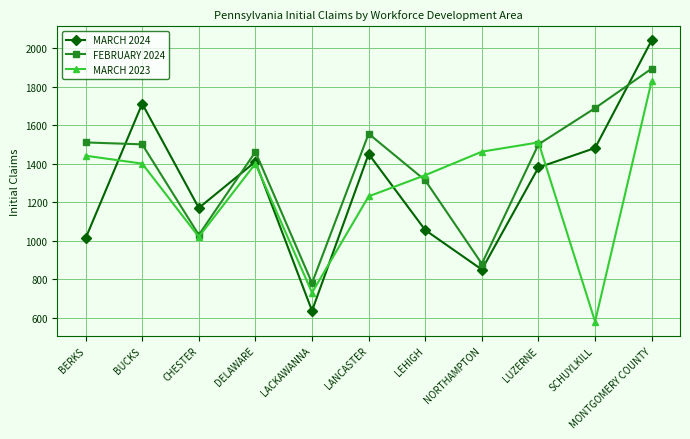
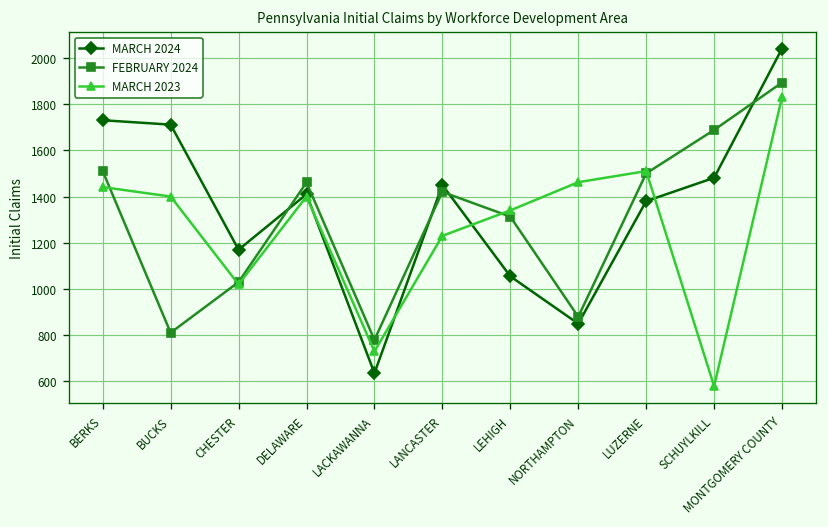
MARCH 2024, BERKS: 1010 -> 1730
FEBRUARY 2024, BUCKS: 1500 -> 810
FEBRUARY 2024, LANCASTER: 1560 -> 1420
